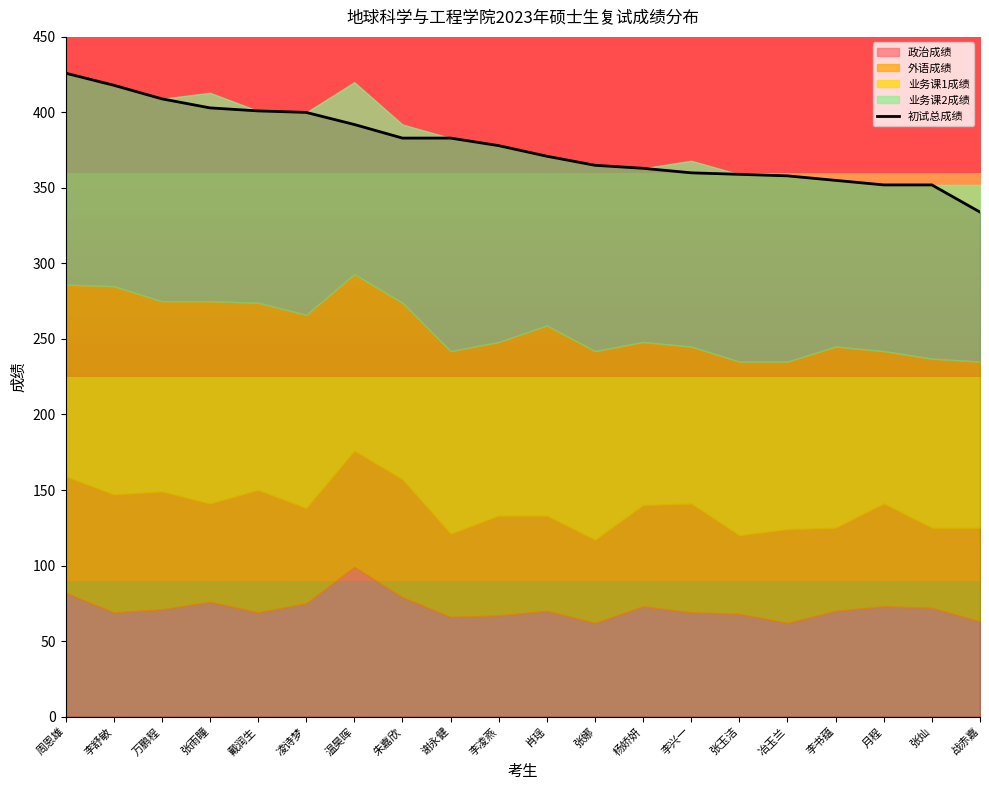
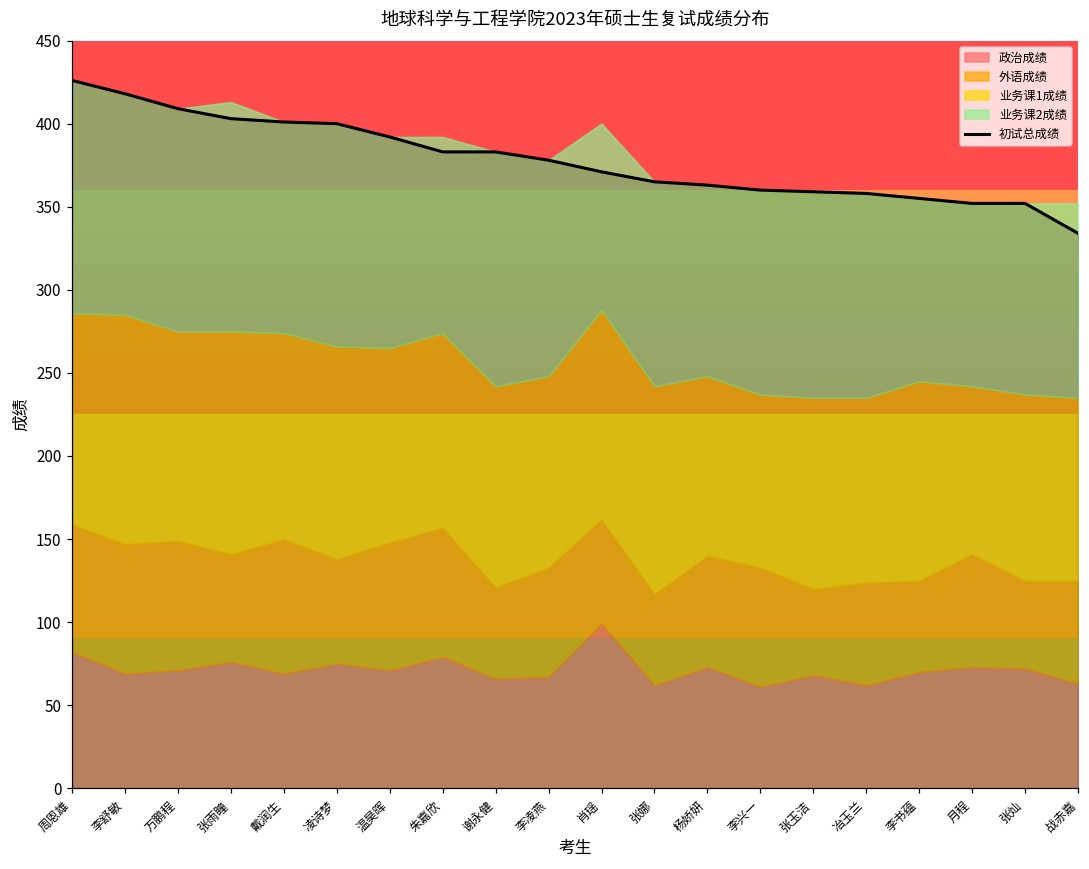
政治成绩, 温昊晖: 99 -> 71
政治成绩, 肖瑶: 70 -> 99
政治成绩, 李兴一: 69 -> 61
